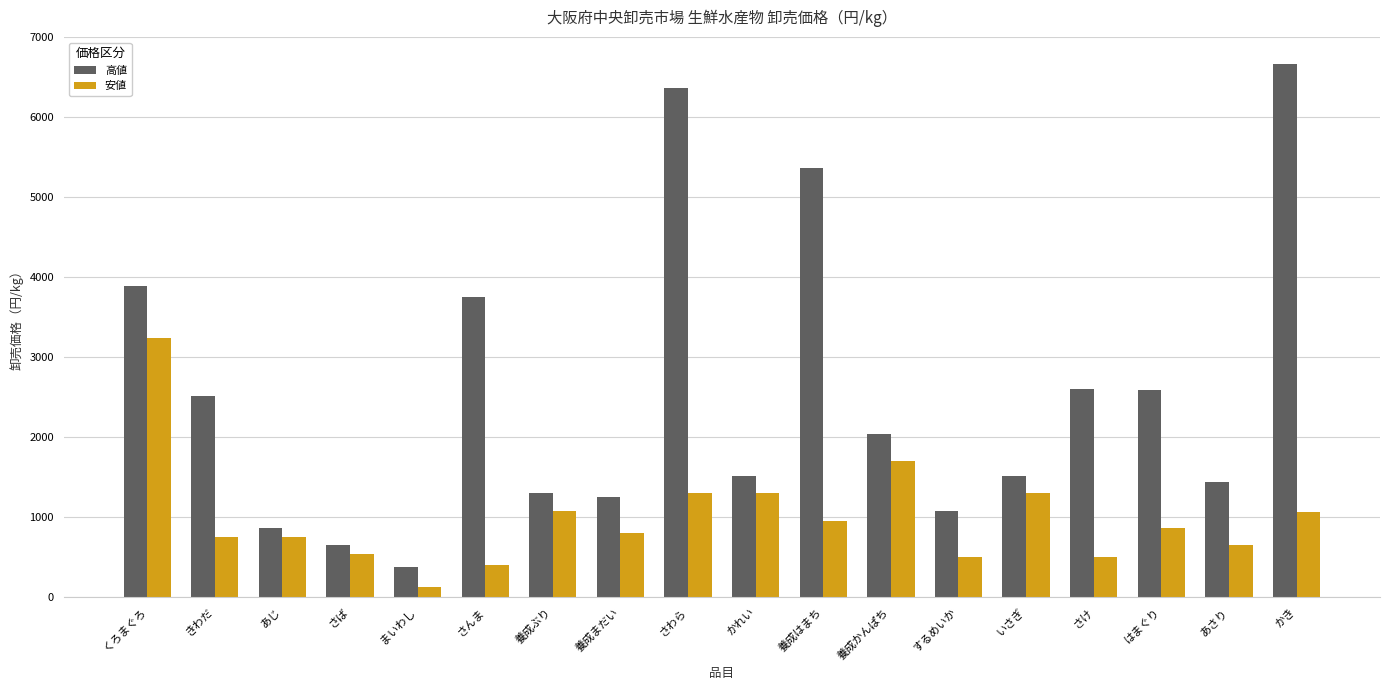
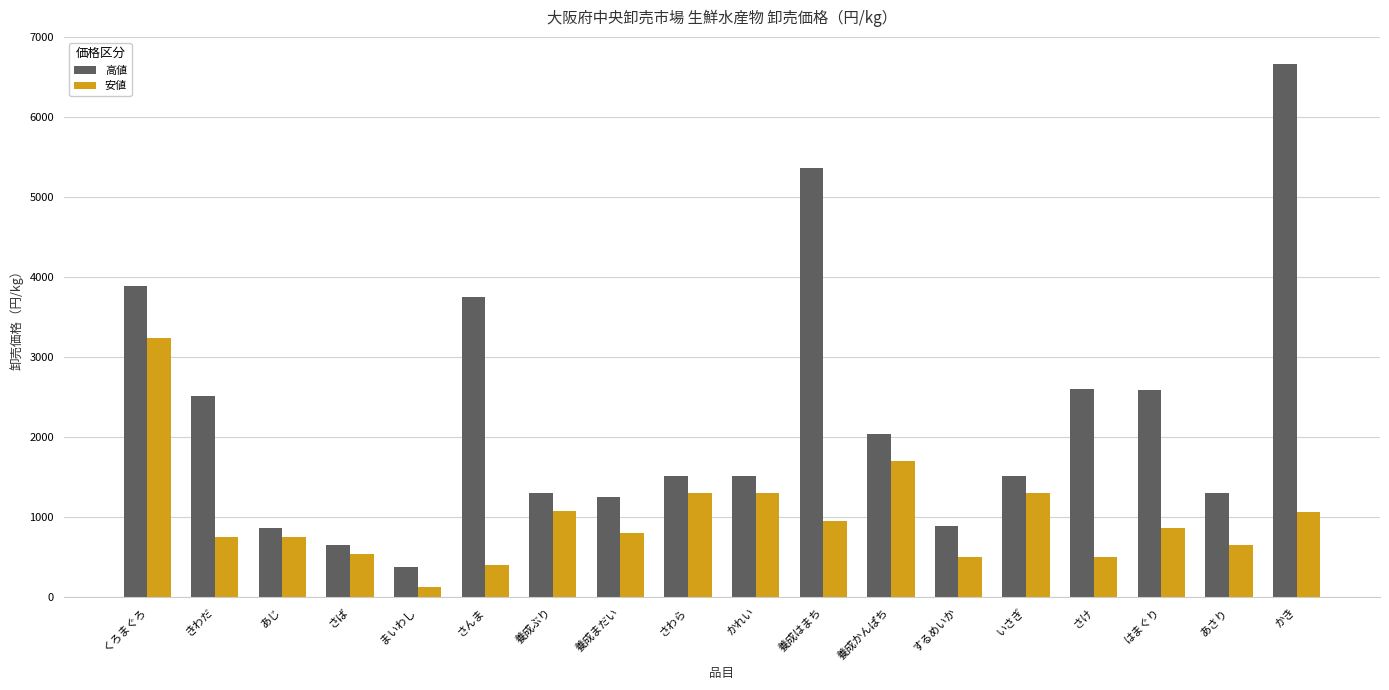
高値, さわら: 6400 -> 1500
高値, するめいか: 1100 -> 900
高値, あさり: 1400 -> 1300
